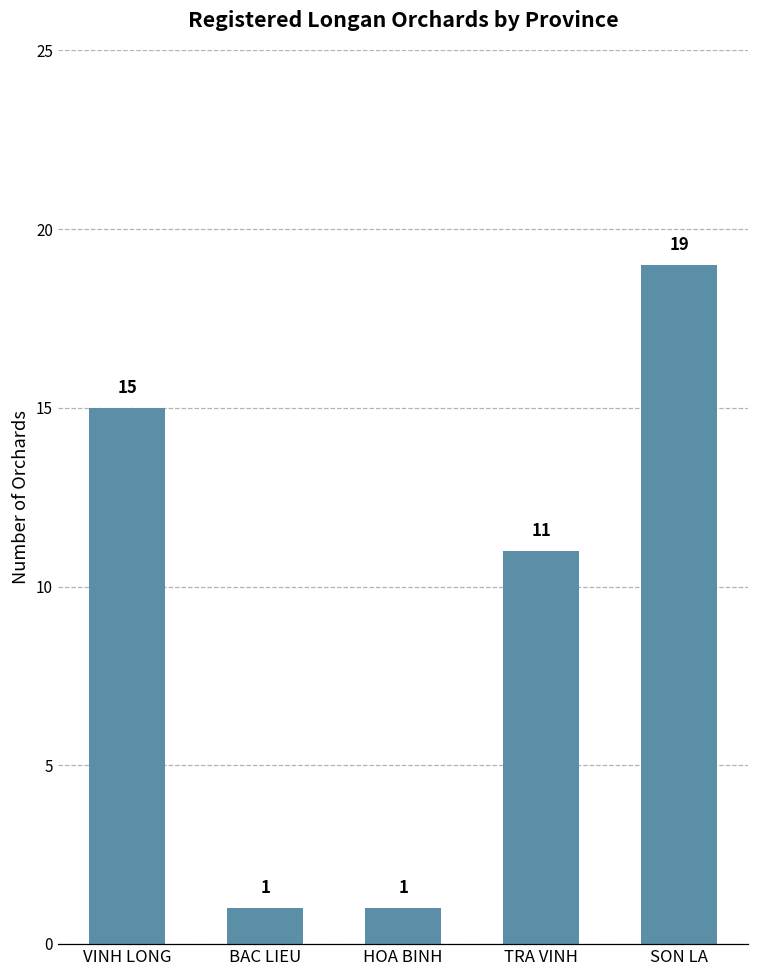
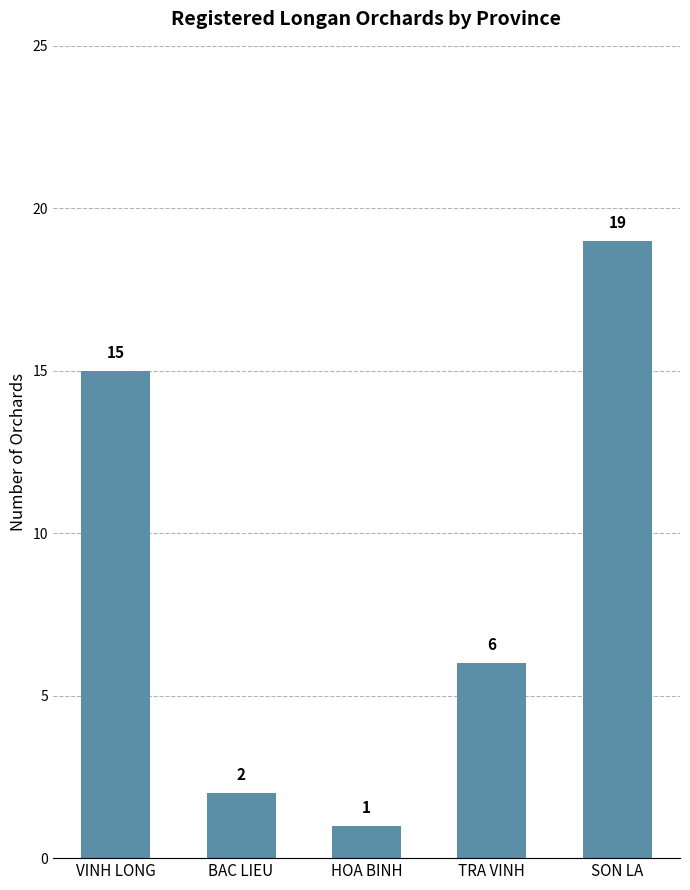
BAC LIEU: 1 -> 2
TRA VINH: 11 -> 6
